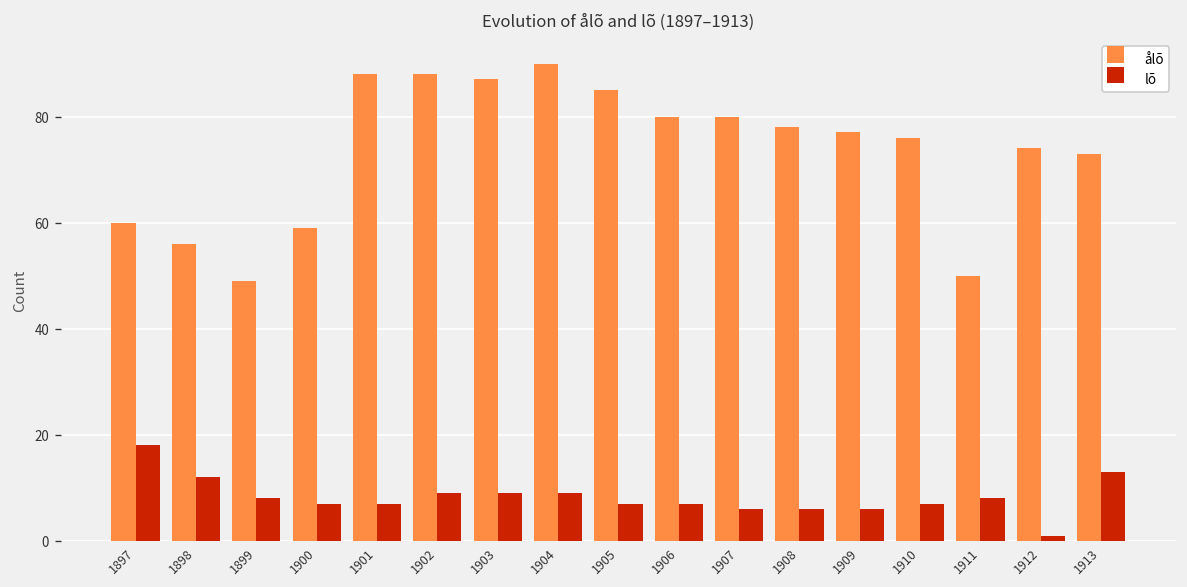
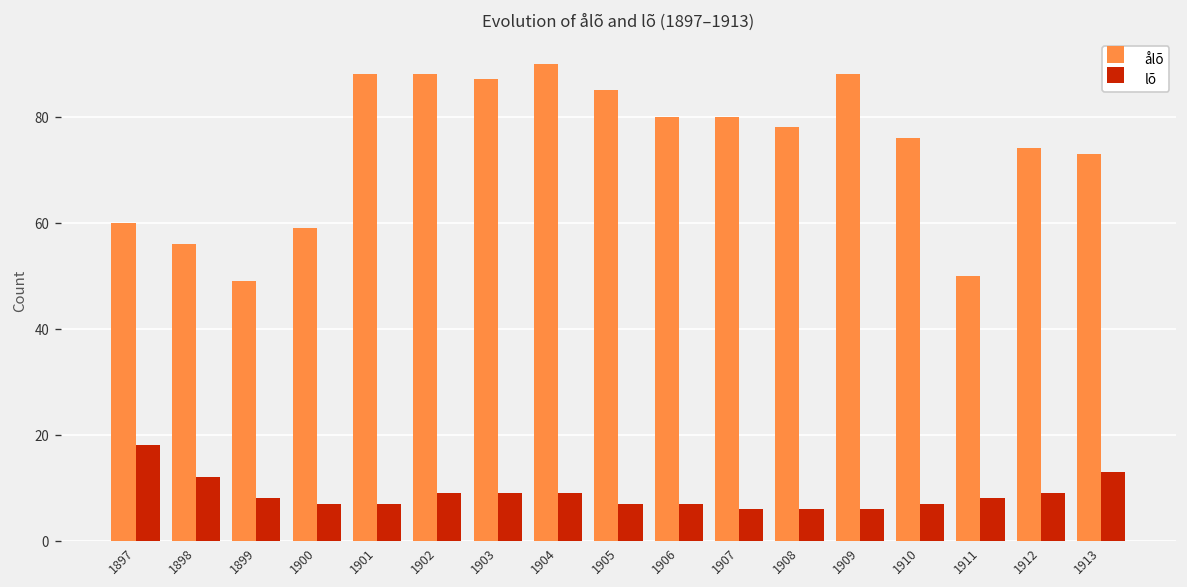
ålõ, 1909: 77 -> 88
lõ, 1912: 1 -> 9
